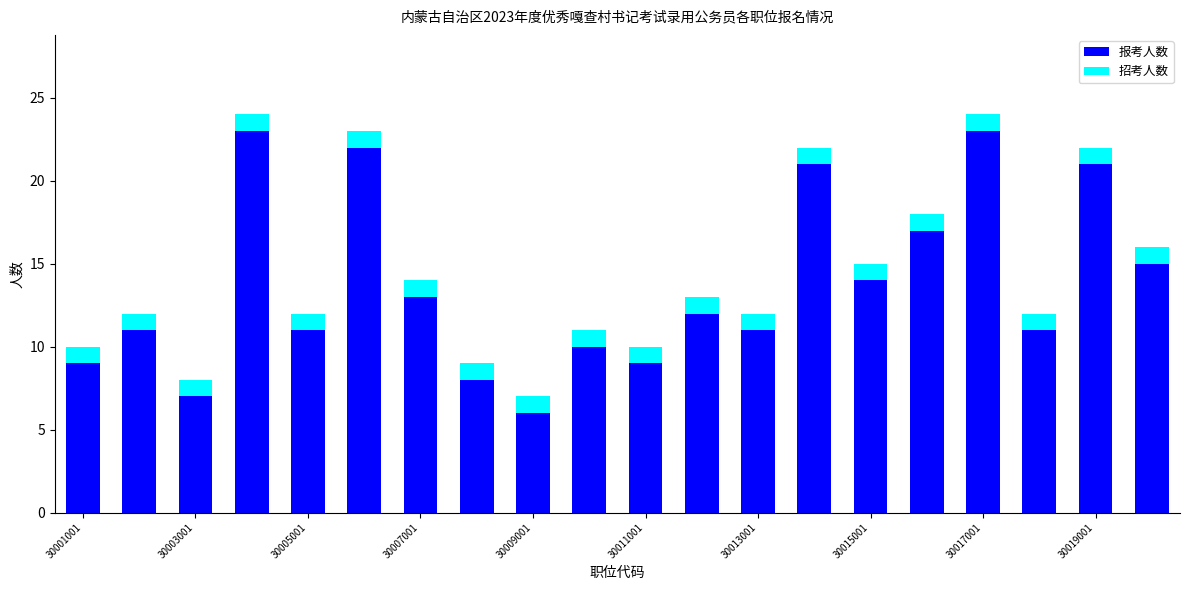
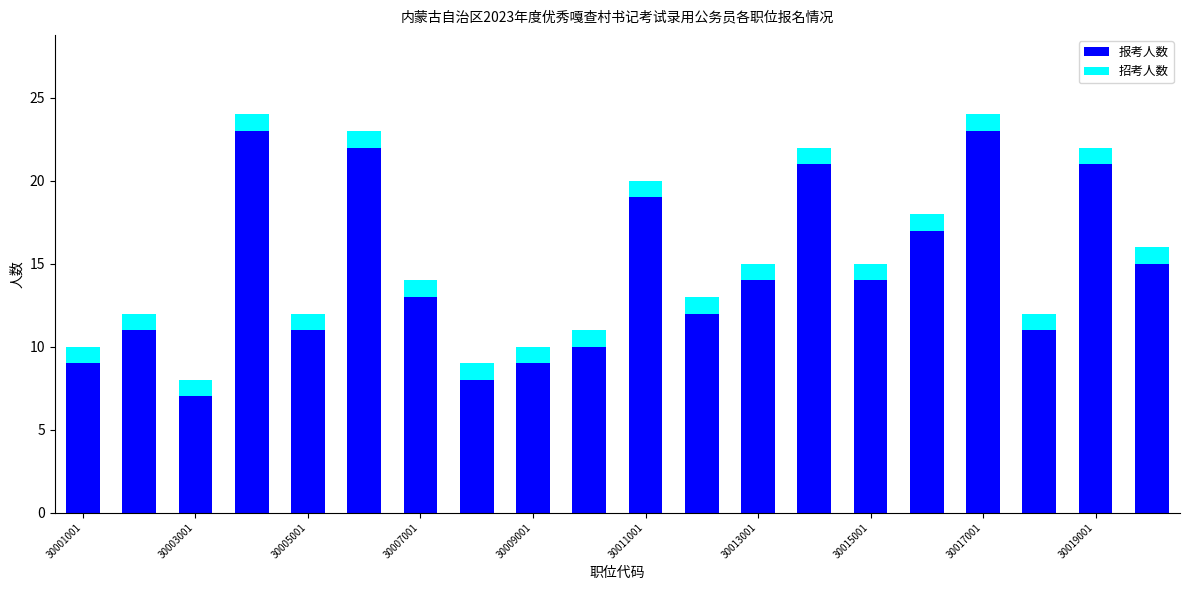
报考人数, 30009001: 6 -> 9
报考人数, 30011001: 9 -> 19
报考人数, 30013001: 11 -> 14
